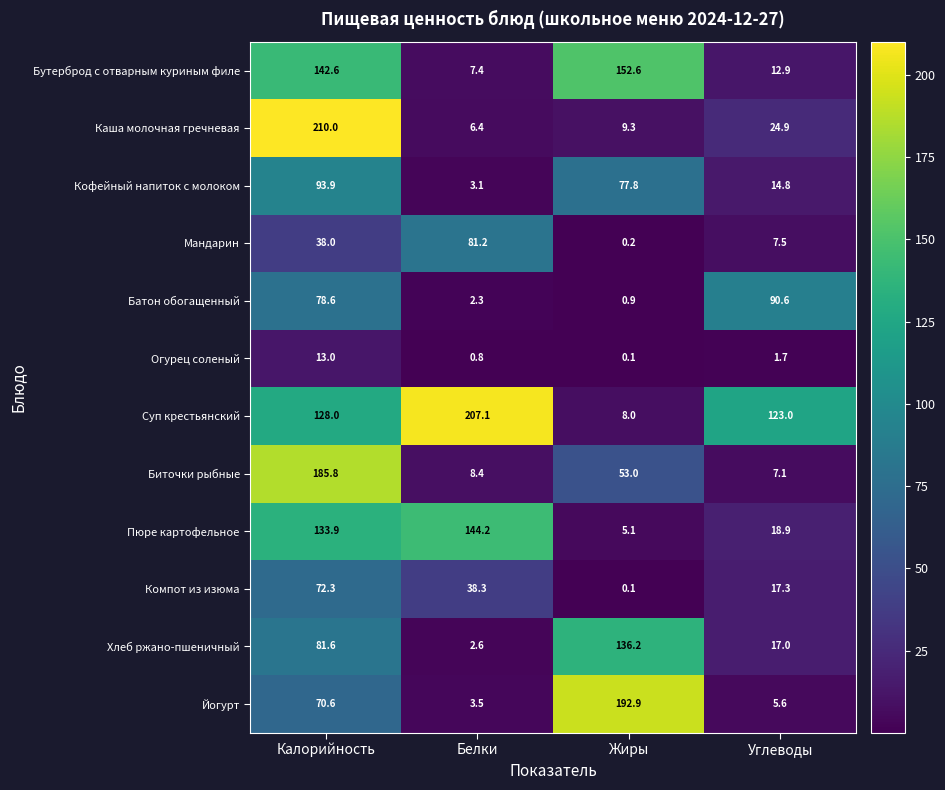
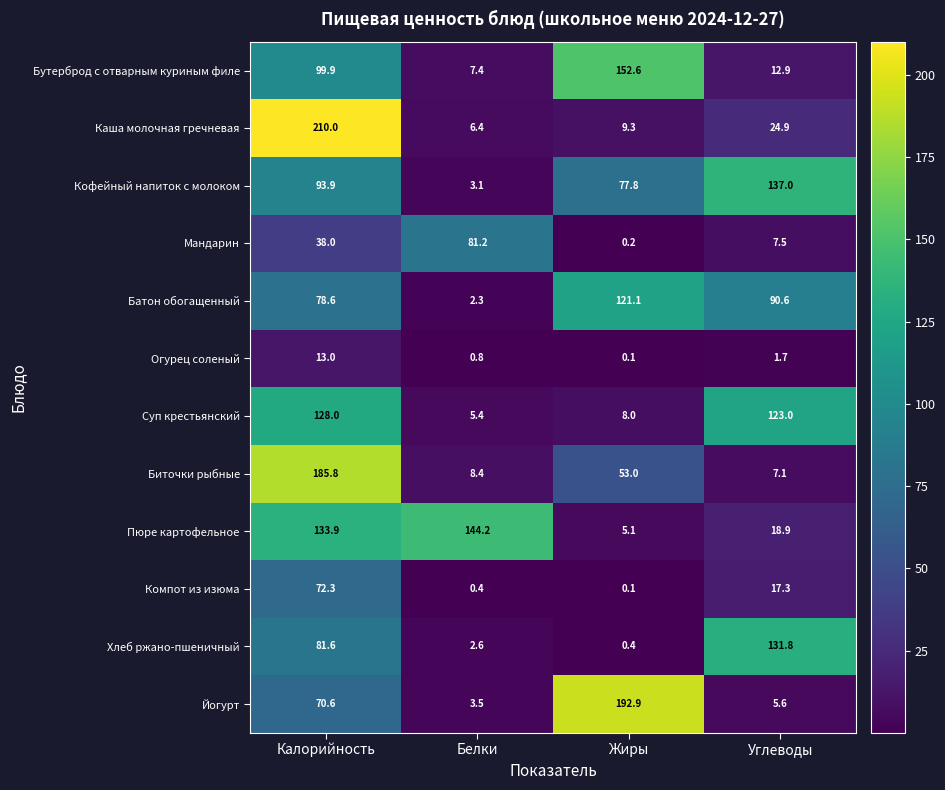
Бутерброд с отварным куриным филе, Калорийность: 142.6 -> 99.9
Кофейный напиток с молоком, Углеводы: 14.8 -> 137.0
Батон обогащенный, Жиры: 0.9 -> 121.1
Суп крестьянский, Белки: 207.1 -> 5.4
Компот из изюма, Белки: 38.3 -> 0.4
Хлеб ржано-пшеничный, Жиры: 136.2 -> 0.4
Хлеб ржано-пшеничный, Углеводы: 17.0 -> 131.8
